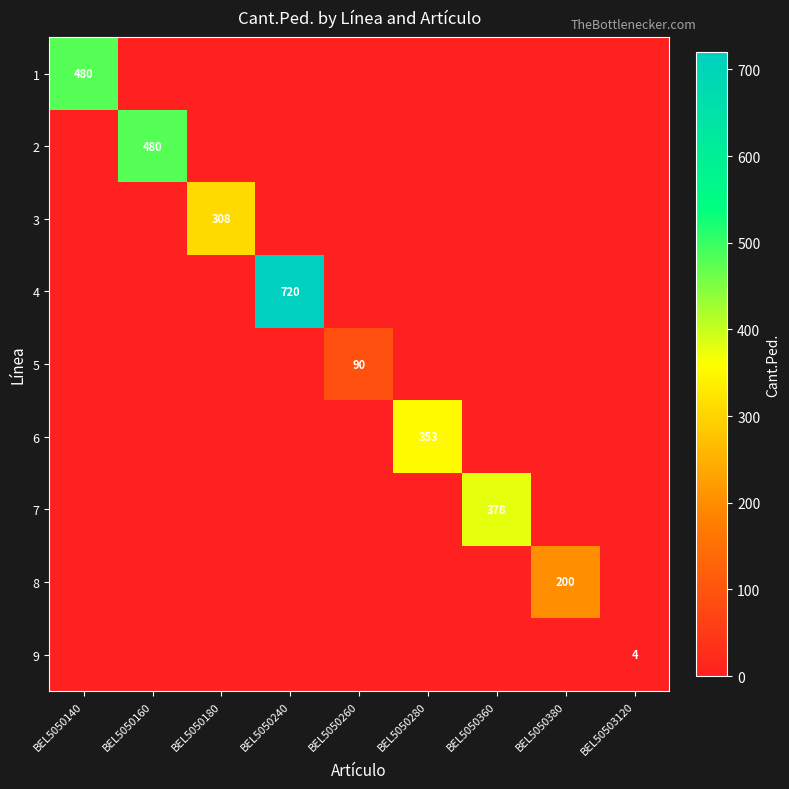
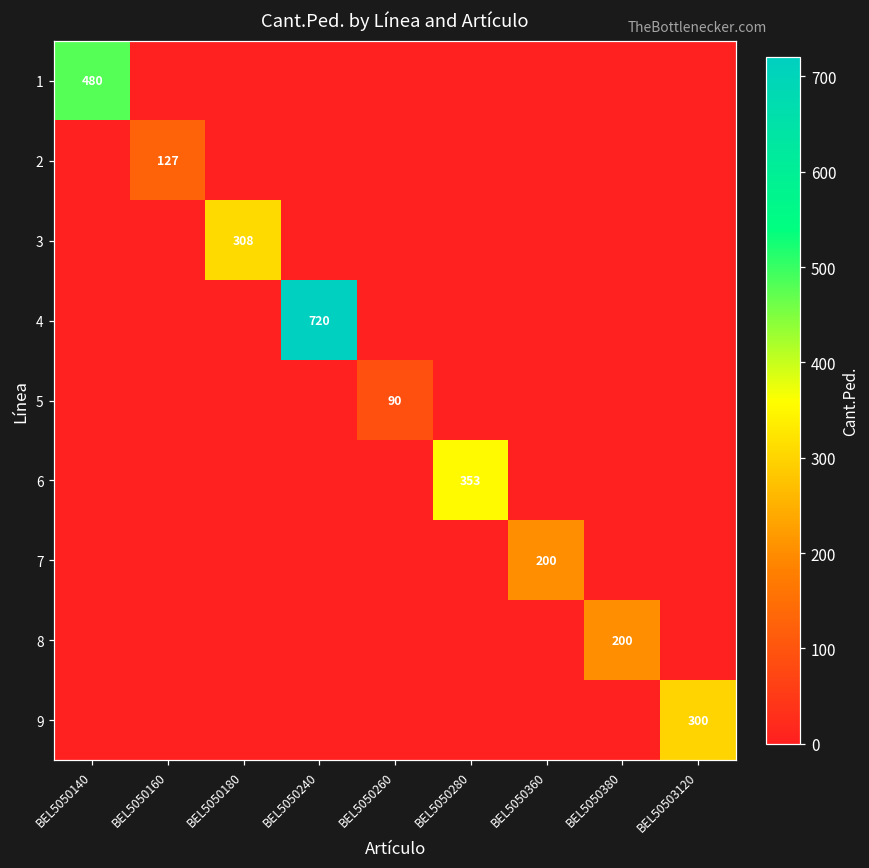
2, BEL5050160: 480 -> 127
7, BEL5050360: 378 -> 200
9, BEL50503120: 4 -> 300
